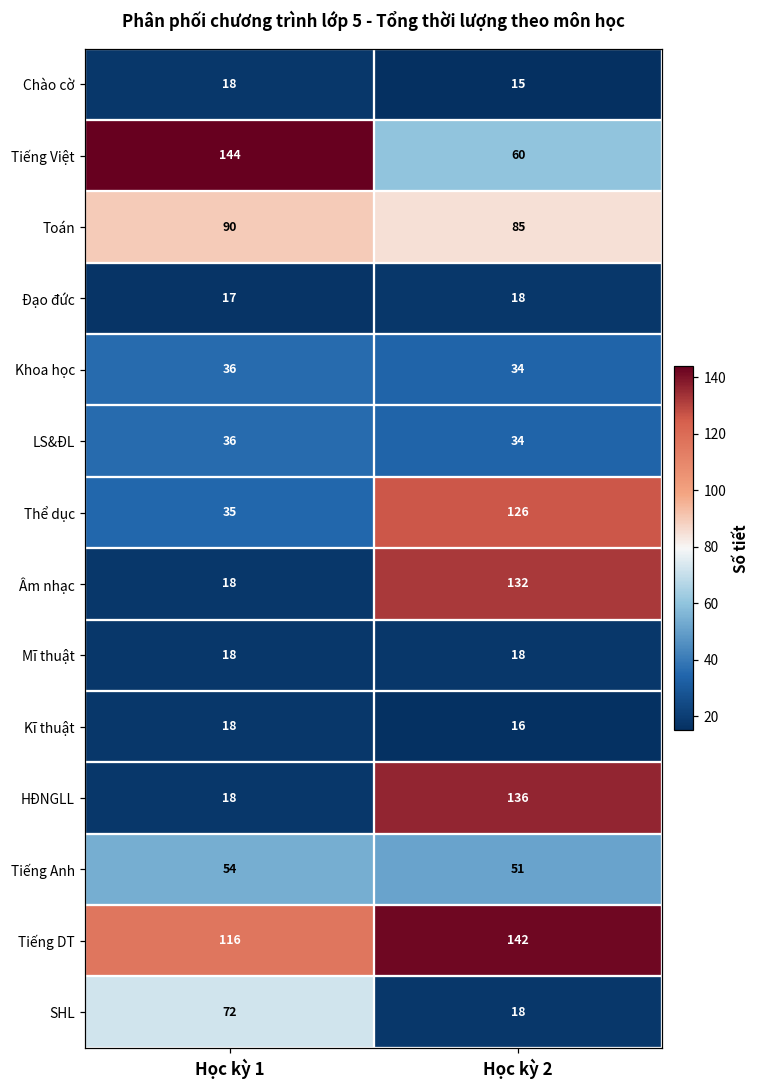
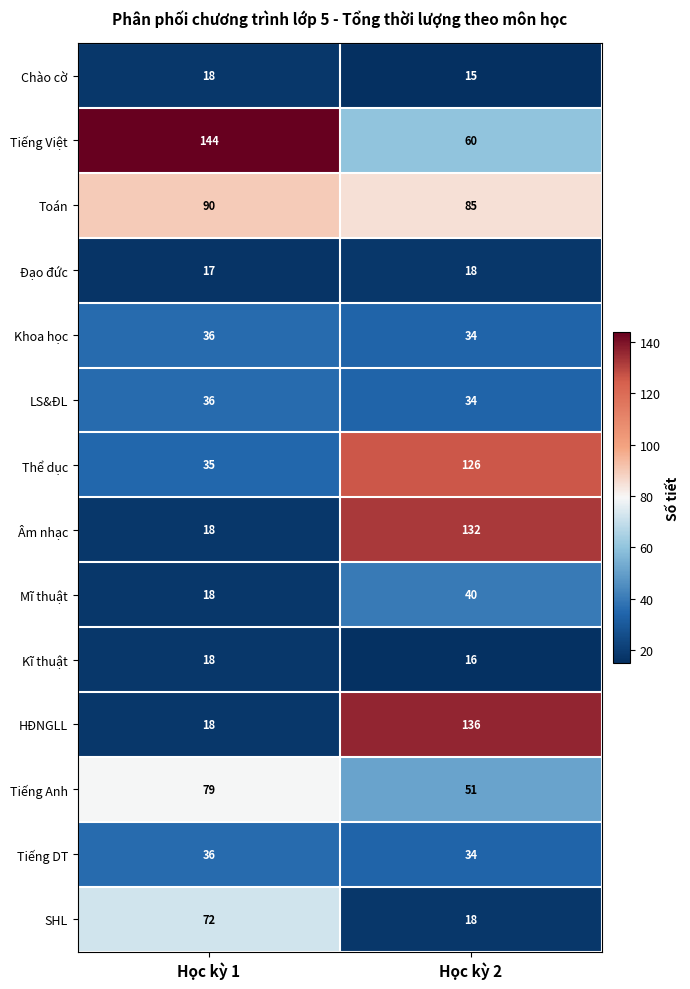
Mĩ thuật, Học kỳ 2: 18 -> 40
Tiếng Anh, Học kỳ 1: 54 -> 79
Tiếng DT, Học kỳ 1: 116 -> 36
Tiếng DT, Học kỳ 2: 142 -> 34
